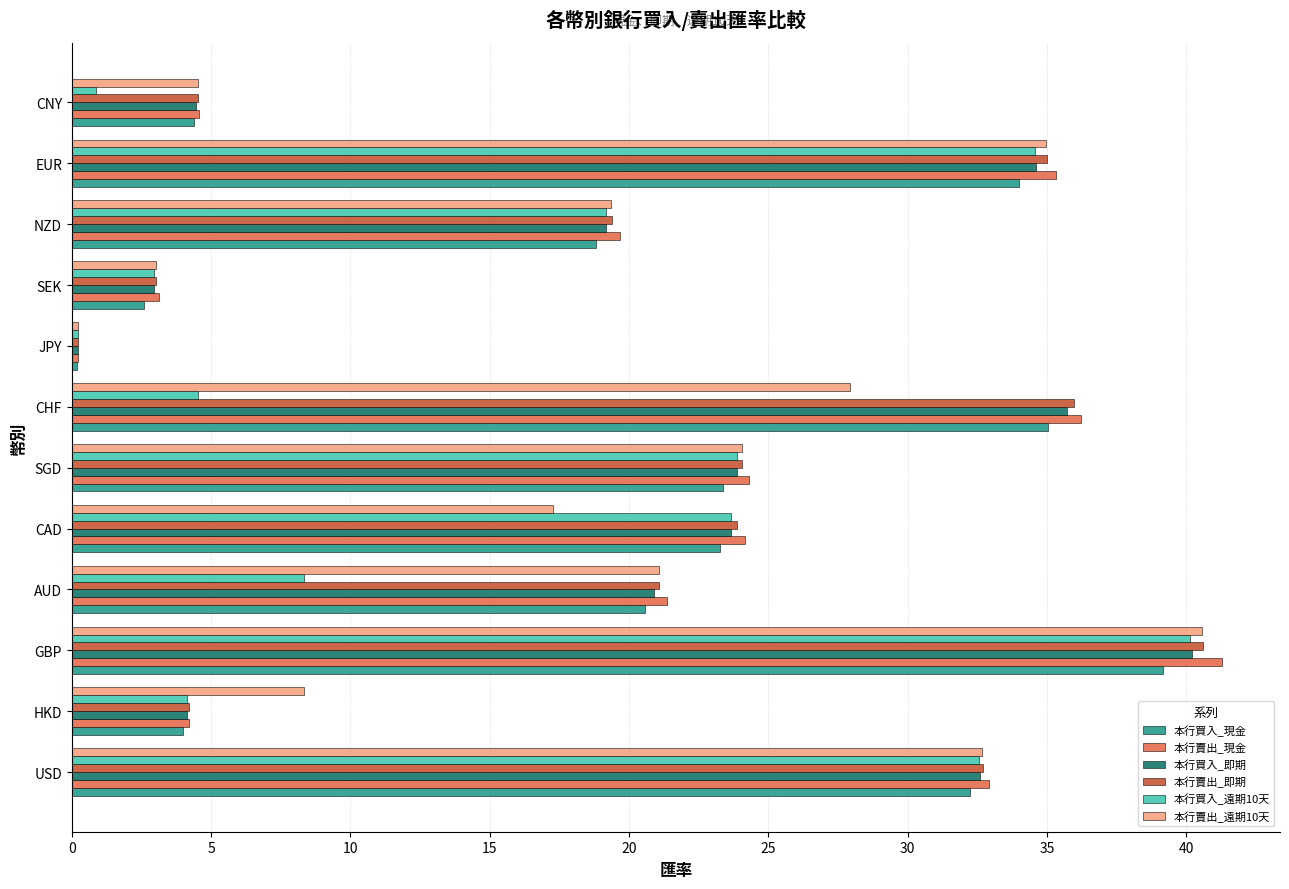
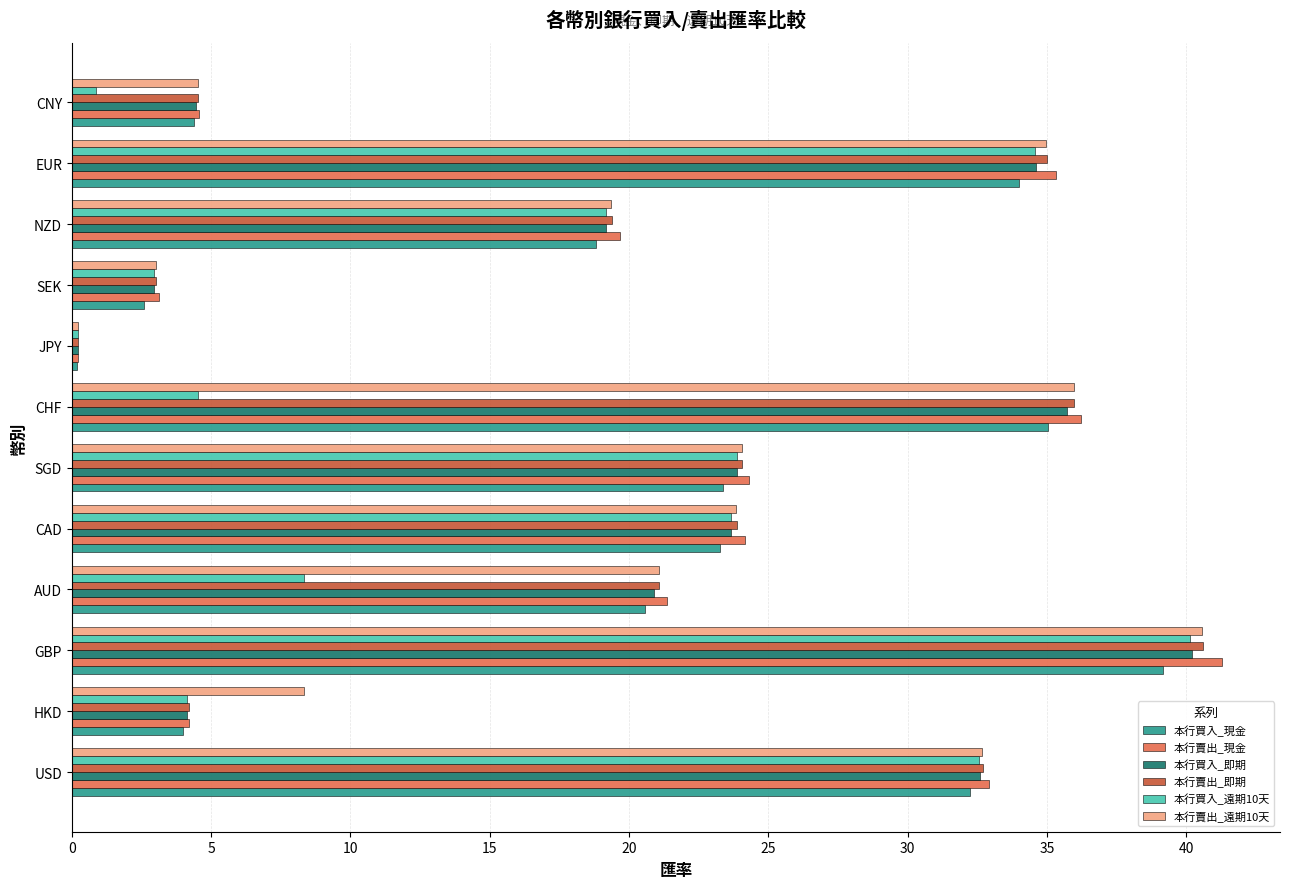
本行賣出_遠期10天, CHF: 27.9 -> 36.0
本行賣出_遠期10天, CAD: 17.3 -> 23.8
